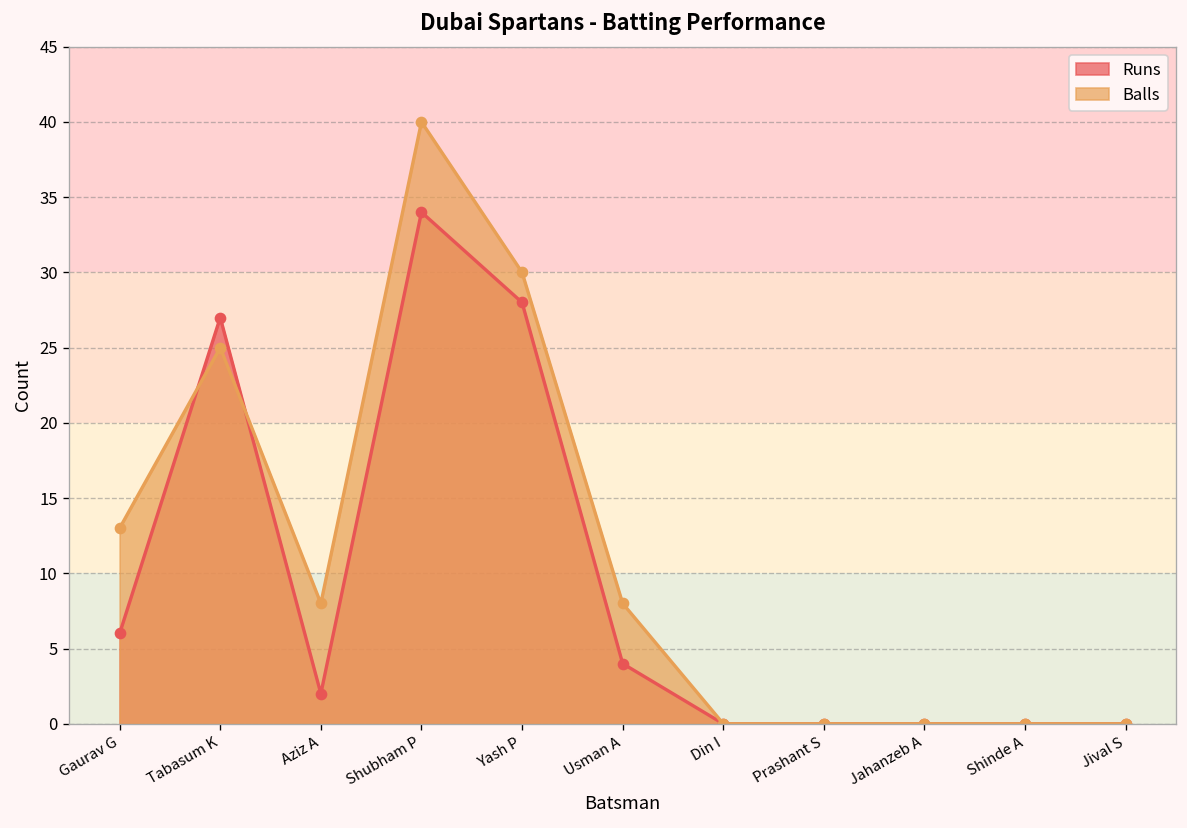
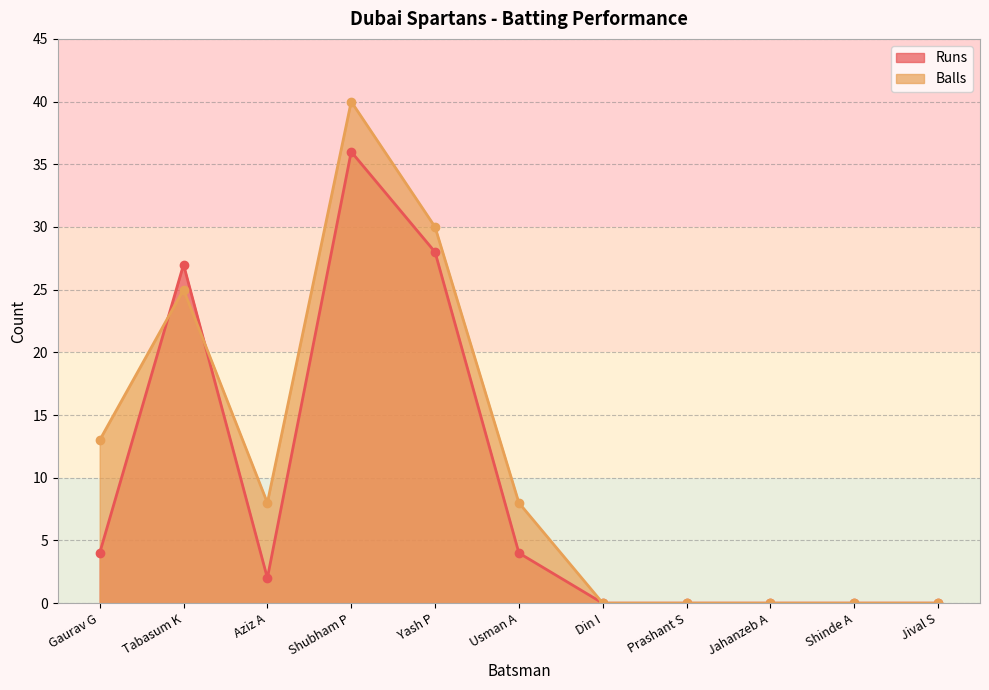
Runs, Gaurav G: 6 -> 4
Runs, Shubham P: 34 -> 36
